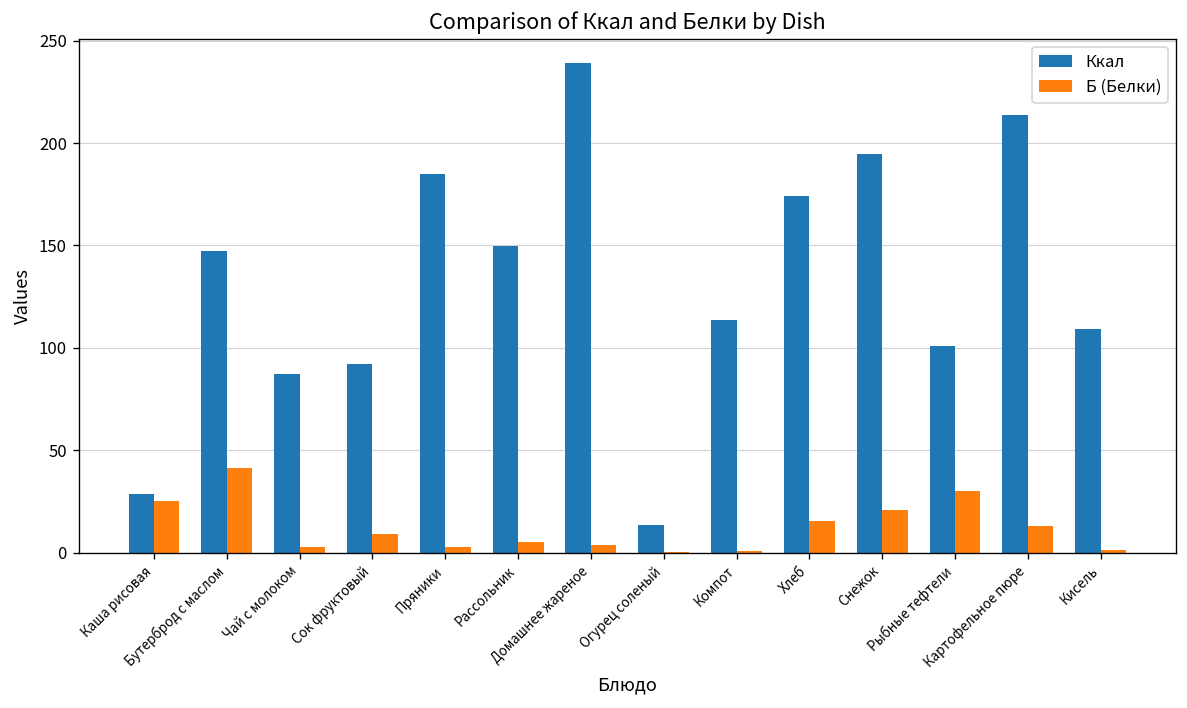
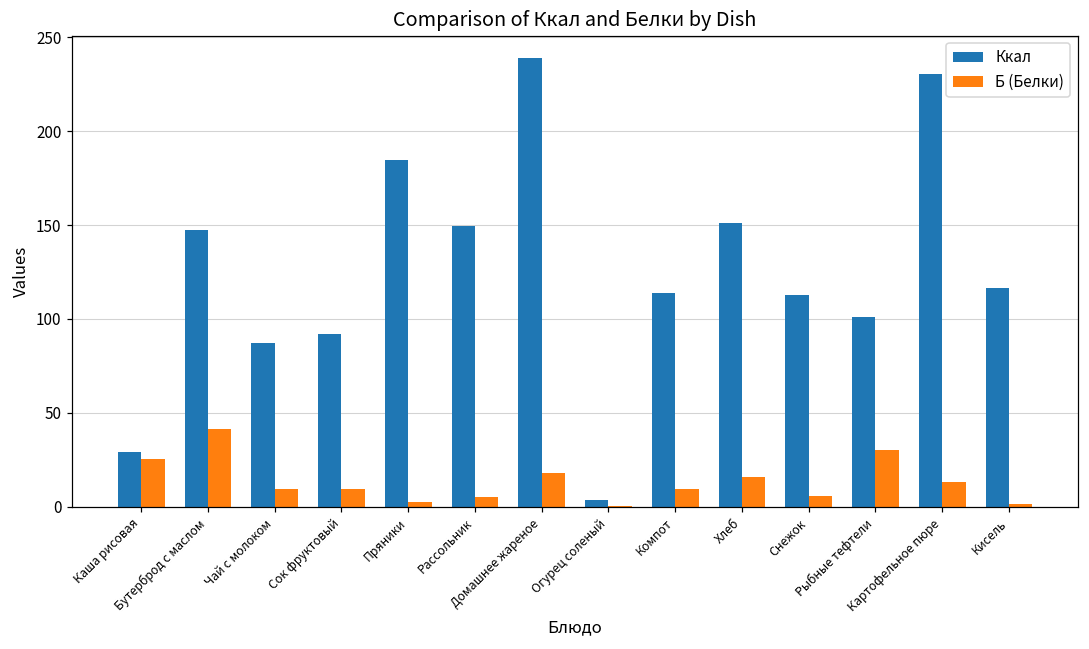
Б (Белки), Чай с молоком: 3 -> 9
Б (Белки), Домашнее жареное: 4 -> 18
Ккал, Огурец соленый: 13 -> 3
Б (Белки), Компот: 1 -> 9
Ккал, Хлеб: 174 -> 151
Ккал, Снежок: 194 -> 113
Б (Белки), Снежок: 21 -> 6
Ккал, Картофельное пюре: 214 -> 231
Ккал, Кисель: 109 -> 116
